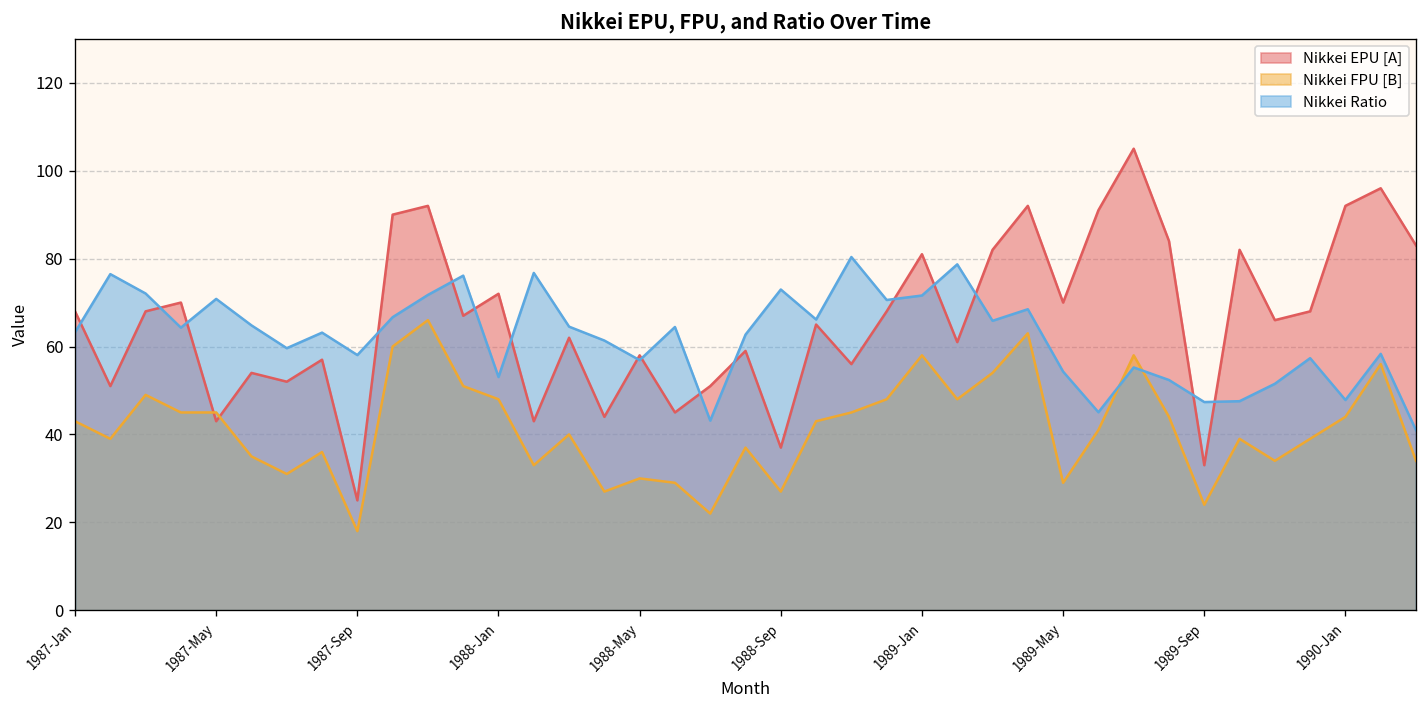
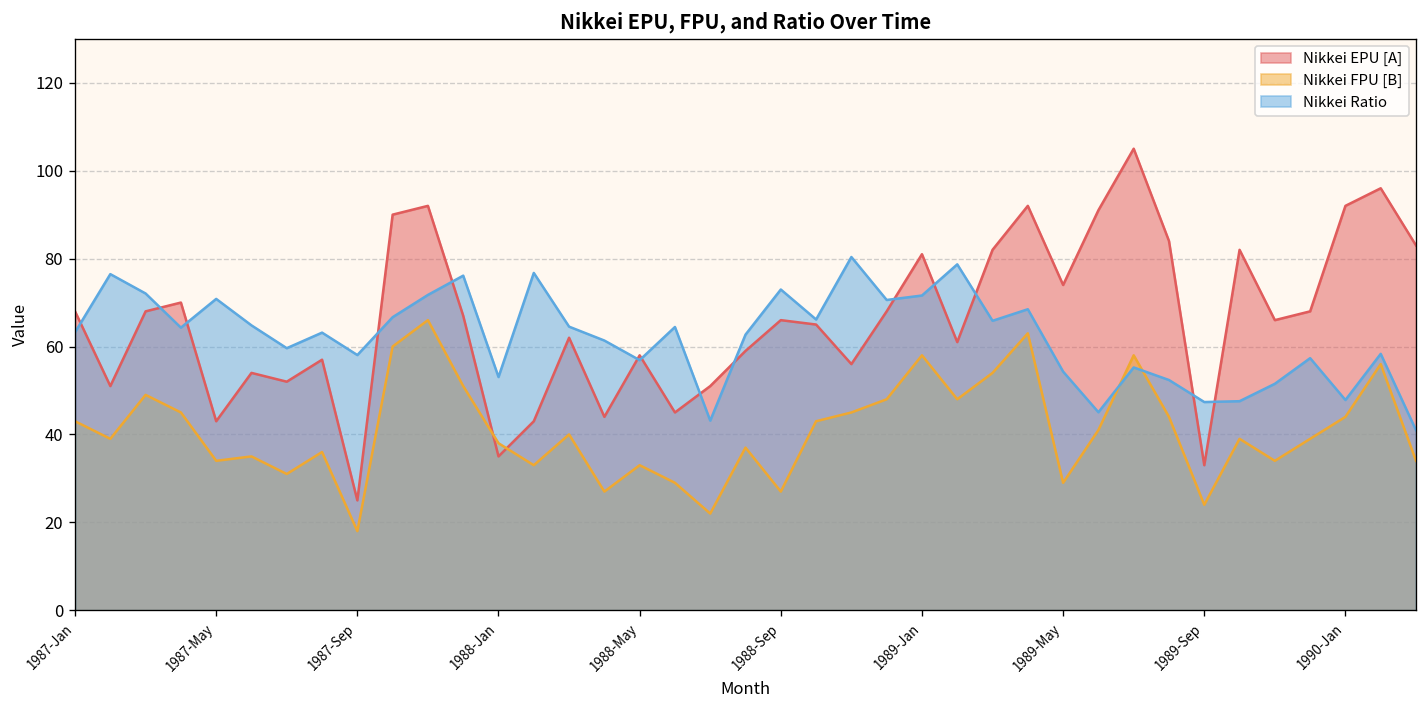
Nikkei FPU [B], 1987-May: 45 -> 34
Nikkei EPU [A], 1988-Jan: 72 -> 35
Nikkei FPU [B], 1988-Jan: 48 -> 38
Nikkei FPU [B], 1988-May: 30 -> 33
Nikkei EPU [A], 1988-Sep: 37 -> 66
Nikkei EPU [A], 1989-May: 70 -> 74
